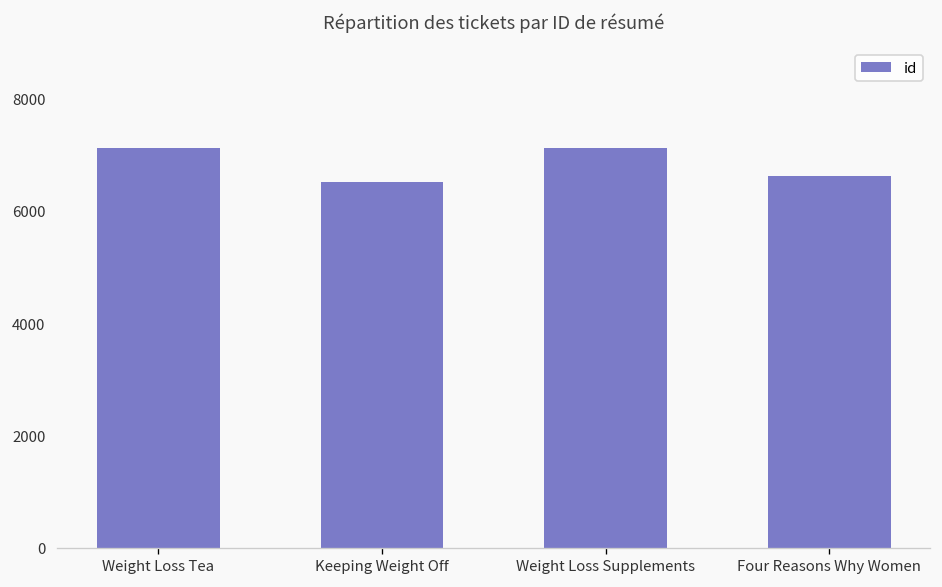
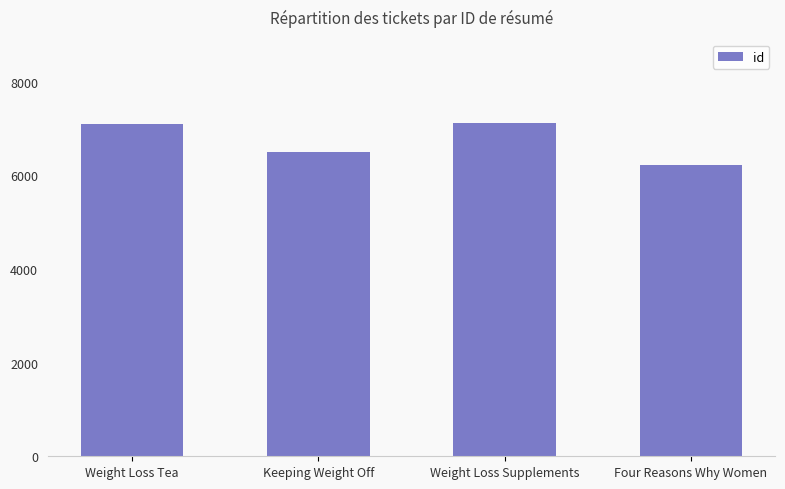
Four Reasons Why Women: 6600 -> 6200
